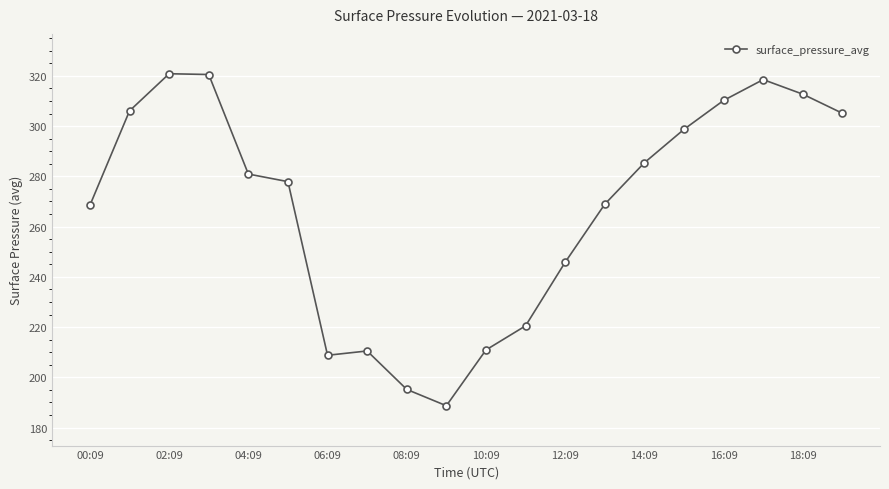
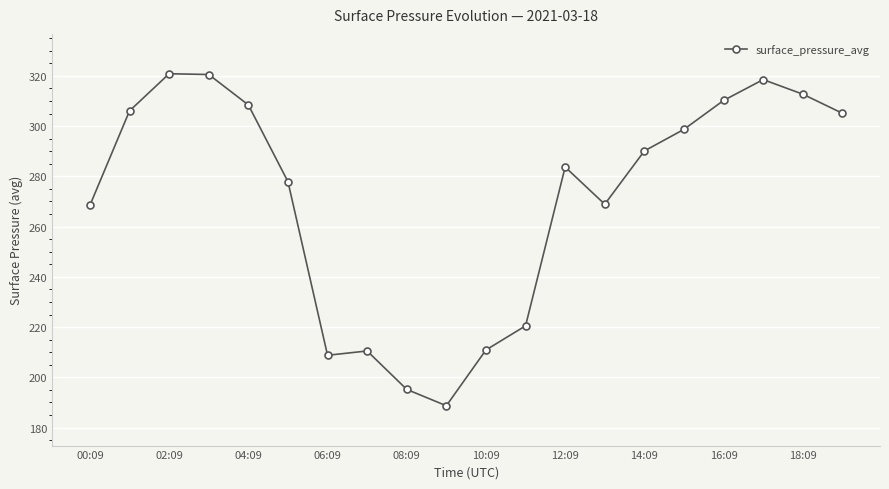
04:09: 281 -> 308
12:09: 246 -> 284
14:09: 285 -> 290
